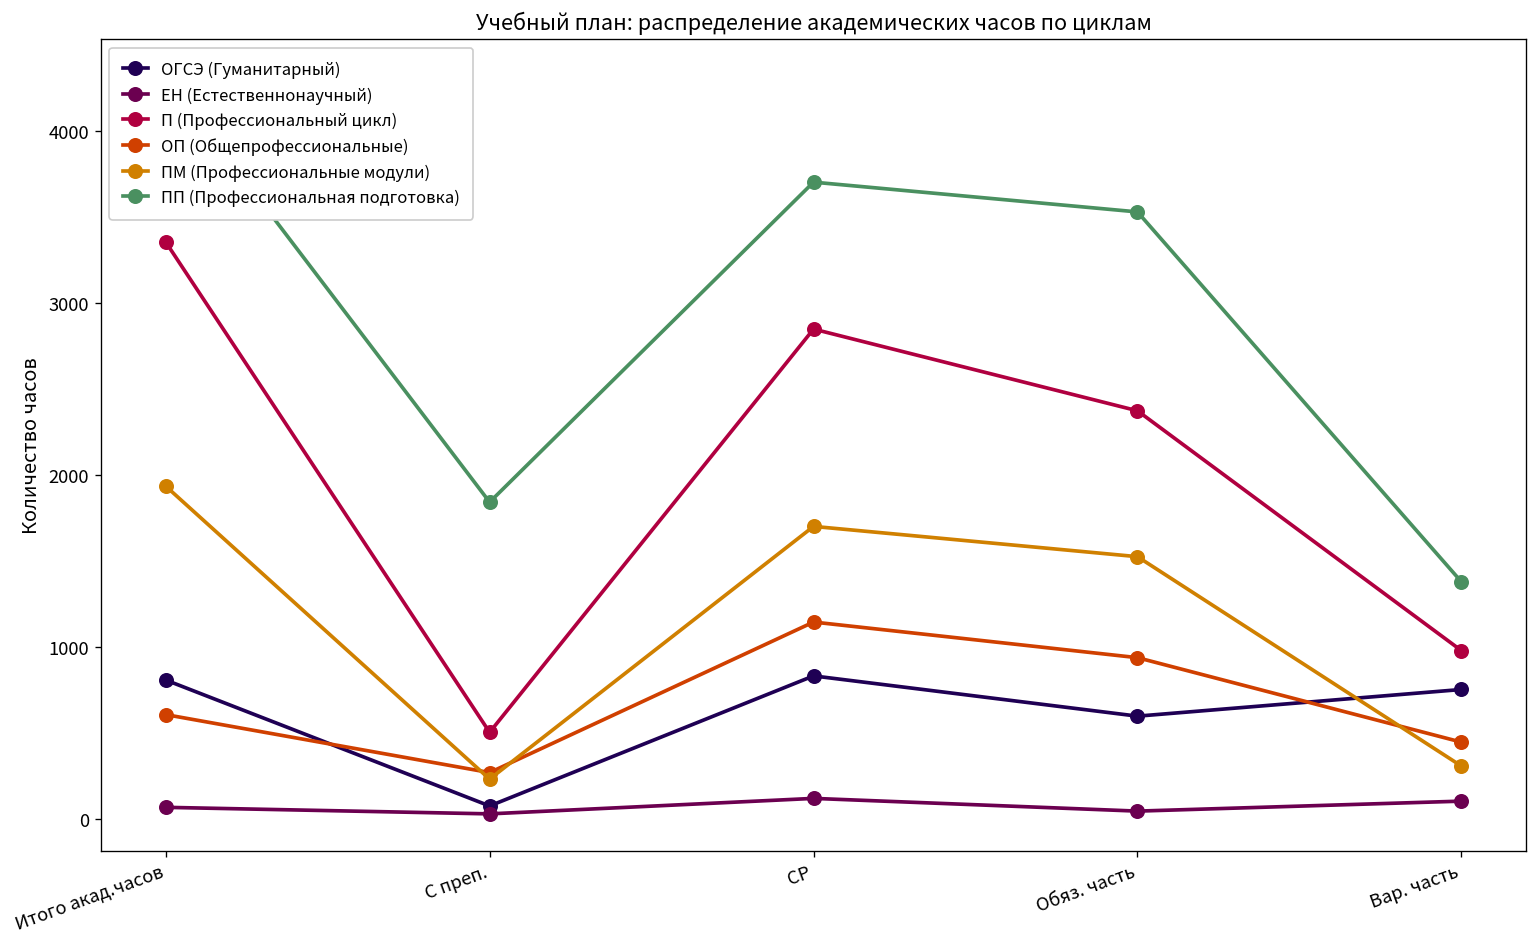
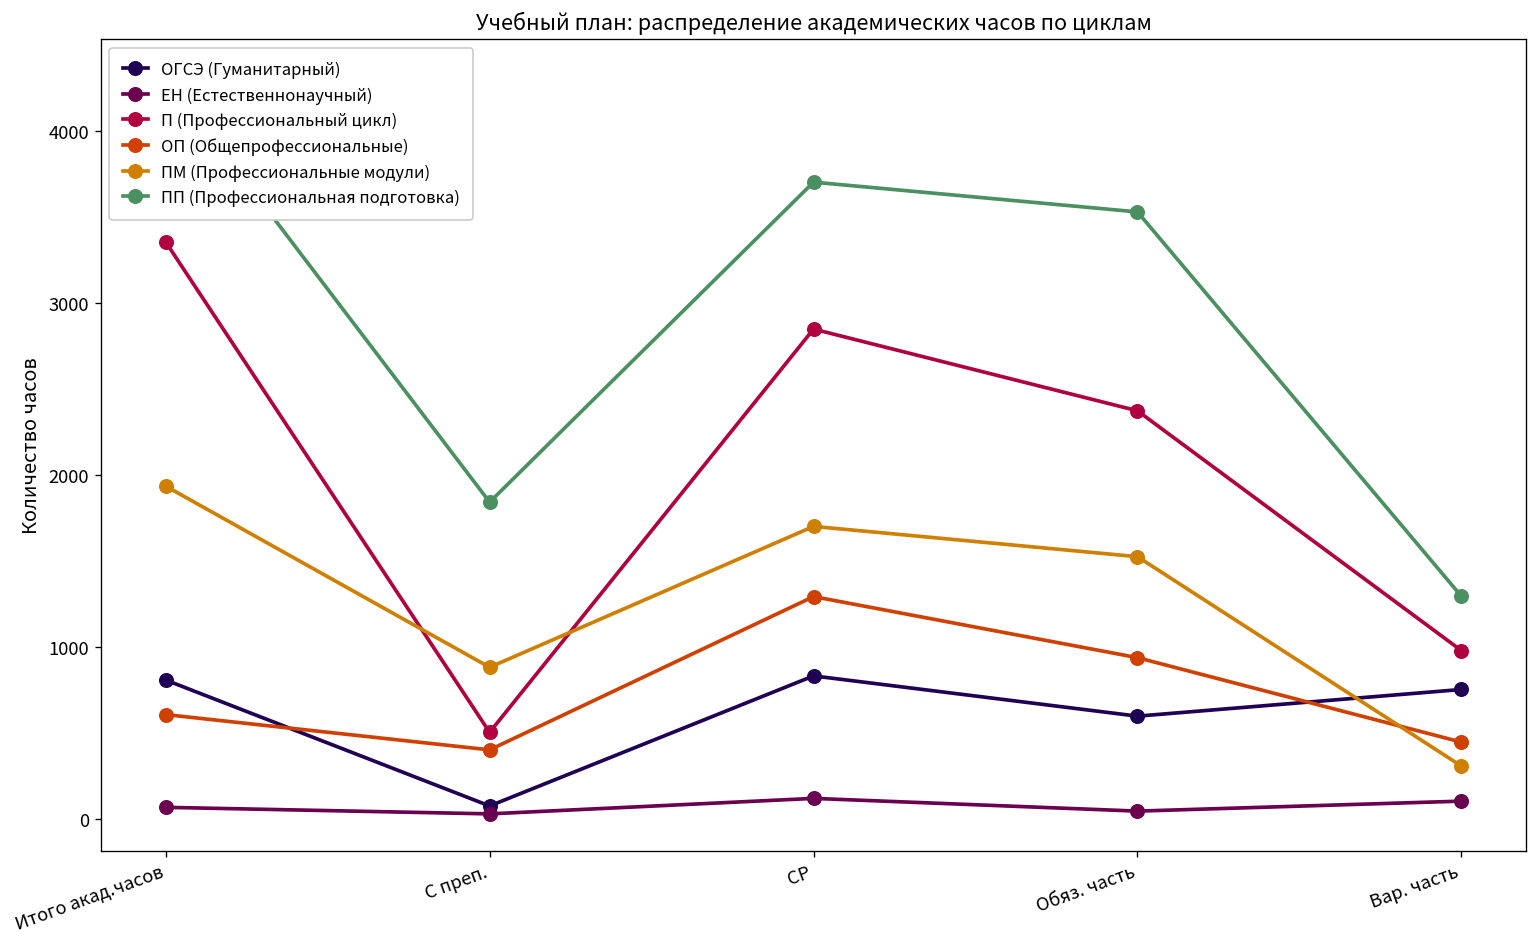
ОП (Общепрофессиональные), С преп.: 270 -> 400
ПМ (Профессиональные модули), С преп.: 230 -> 880
ОП (Общепрофессиональные), СР: 1150 -> 1300
ПП (Профессиональная подготовка), Вар. часть: 1380 -> 1300
